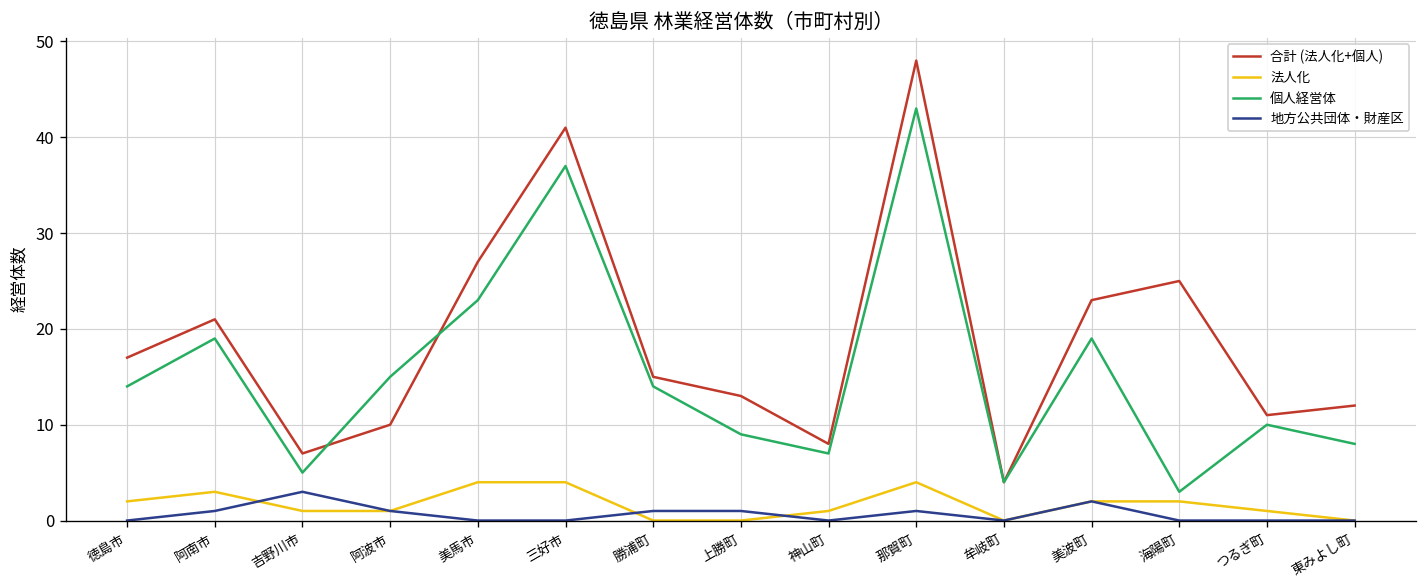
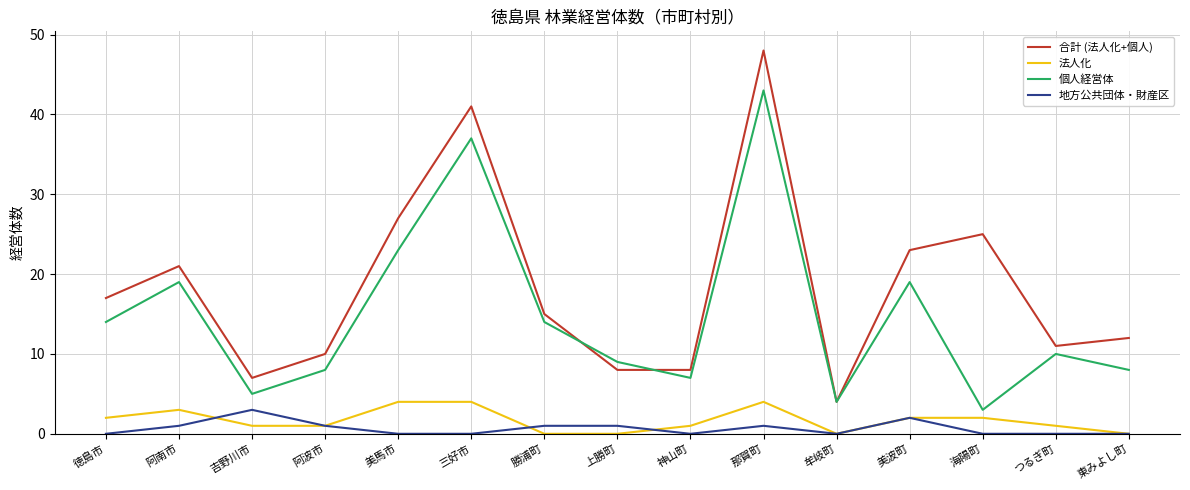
個人経営体, 阿波市: 15 -> 8
合計 (法人化+個人), 上勝町: 13 -> 8
